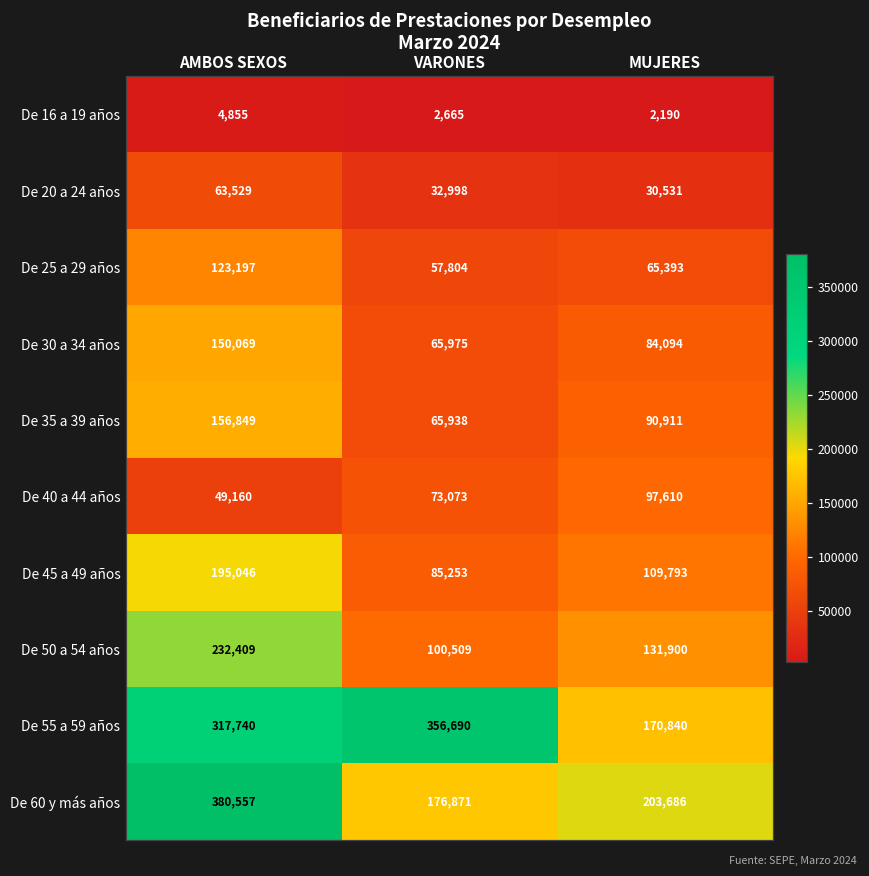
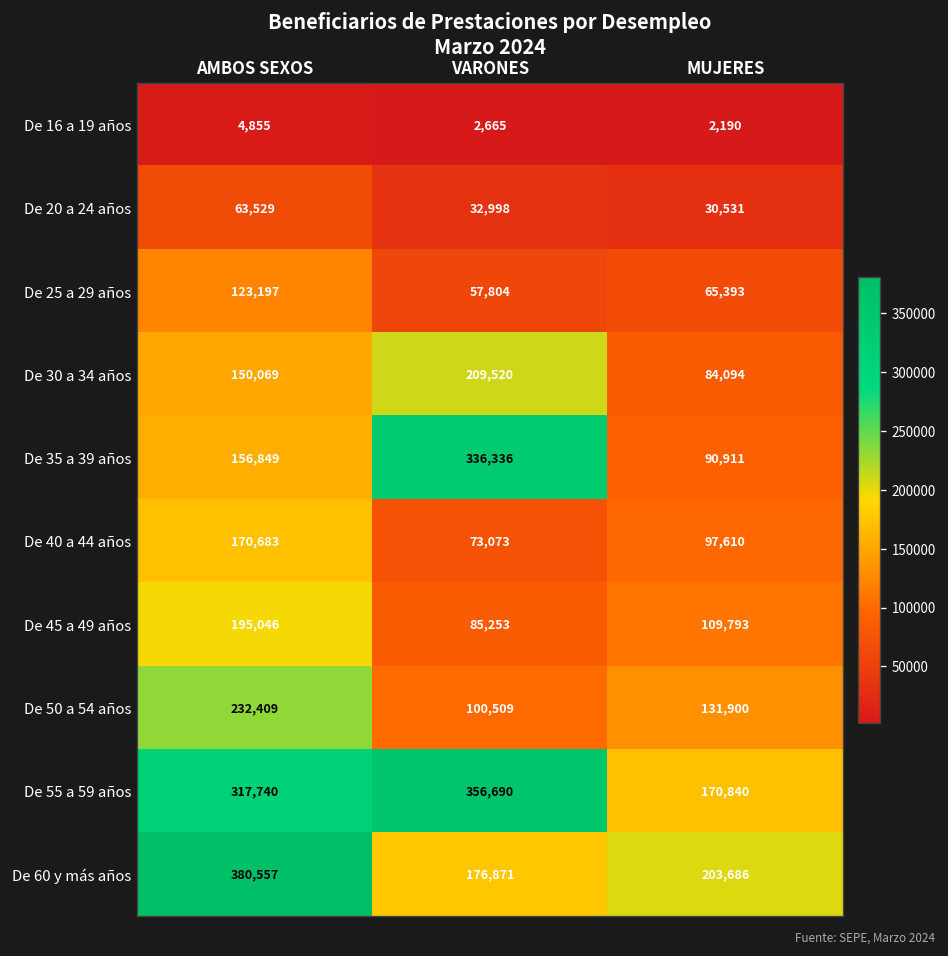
De 30 a 34 años, VARONES: 65,975 -> 209,520
De 35 a 39 años, VARONES: 65,938 -> 336,336
De 40 a 44 años, AMBOS SEXOS: 49,160 -> 170,683
